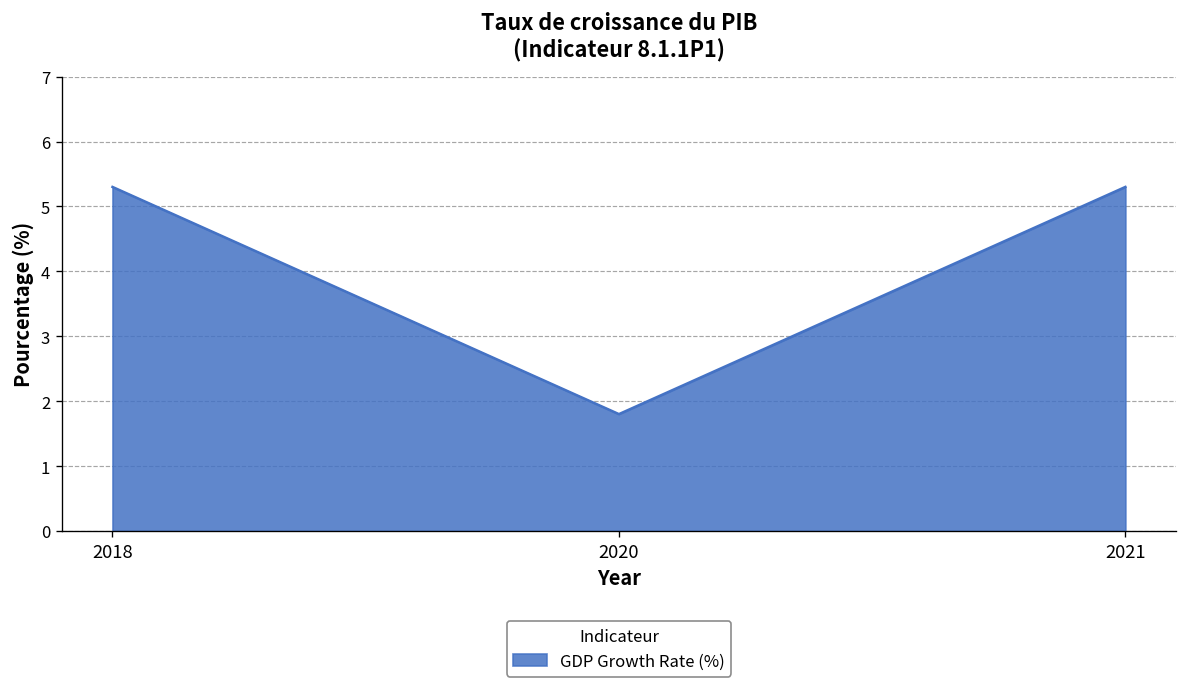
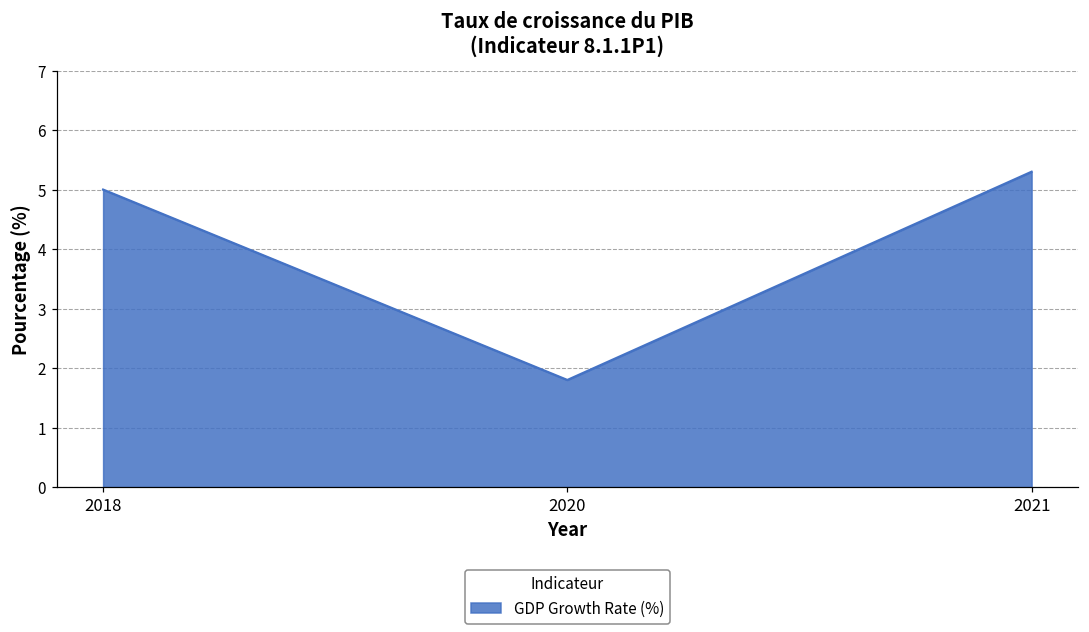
2018: 5.3 -> 5.0
